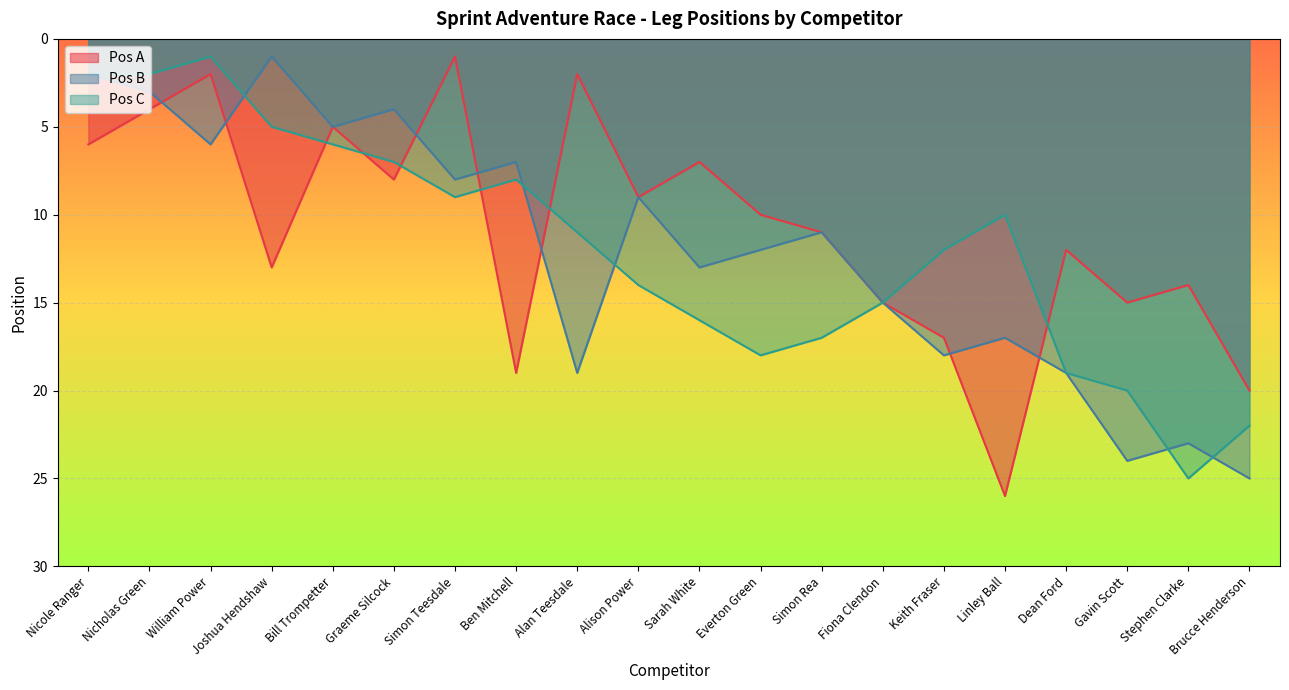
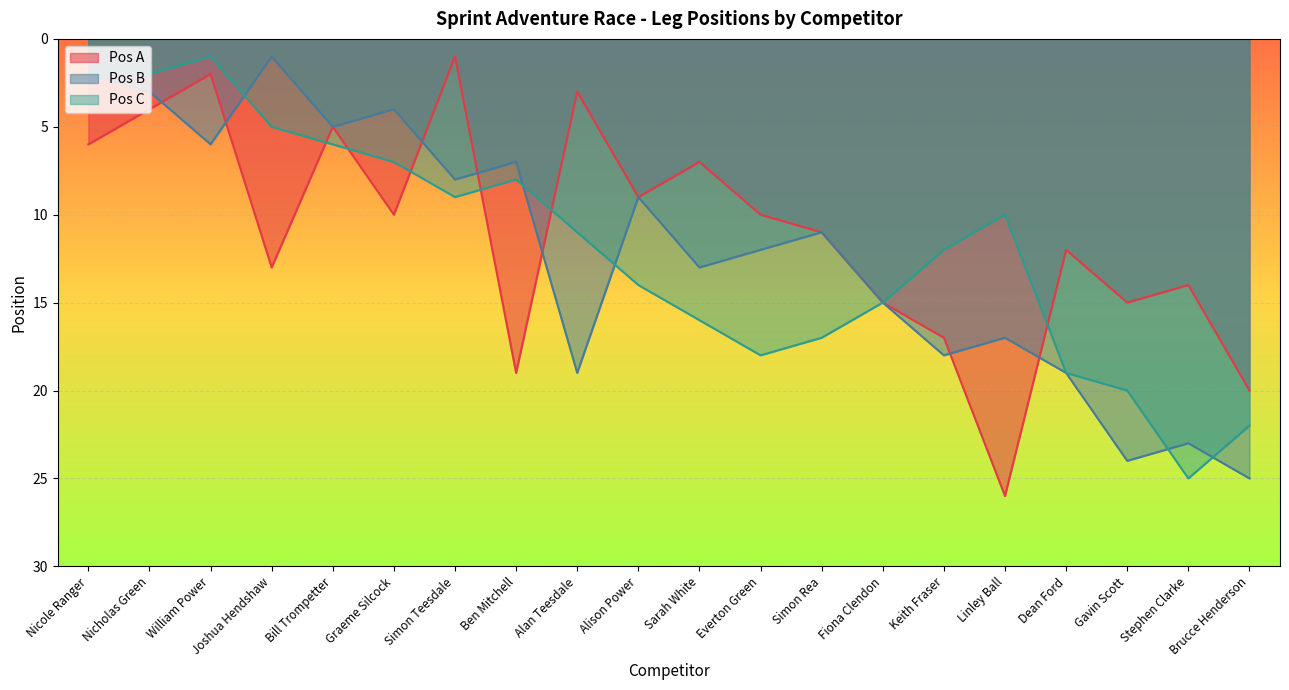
Pos A, Graeme Silcock: 8 -> 10
Pos A, Alan Teesdale: 2 -> 3
